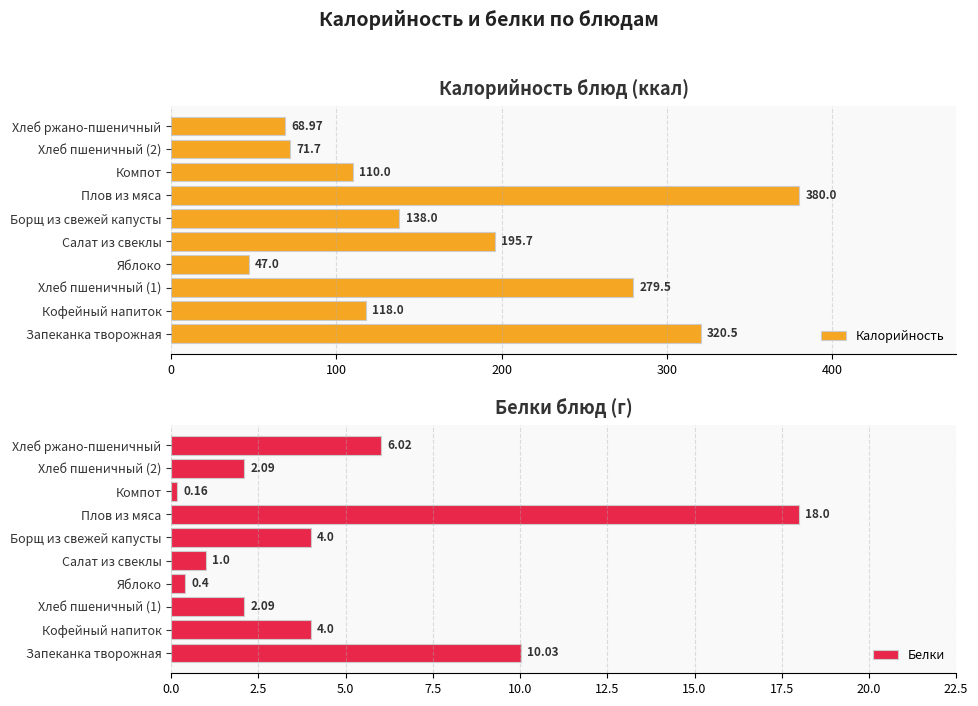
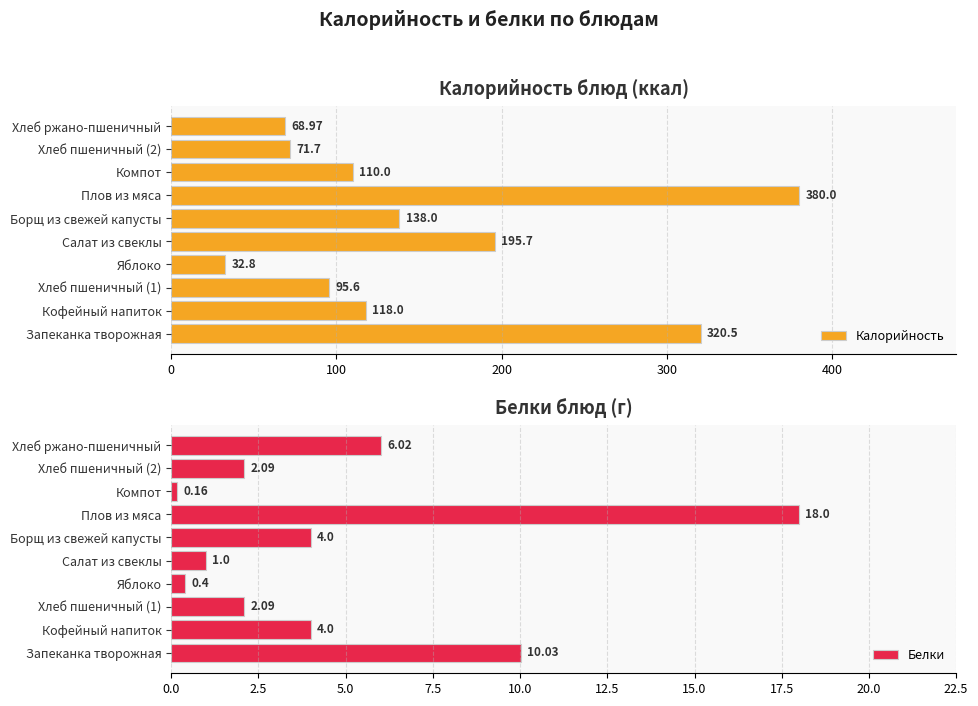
Калорийность блюд (ккал), Яблоко: 47.0 -> 32.8
Калорийность блюд (ккал), Хлеб пшеничный (1): 279.5 -> 95.6
